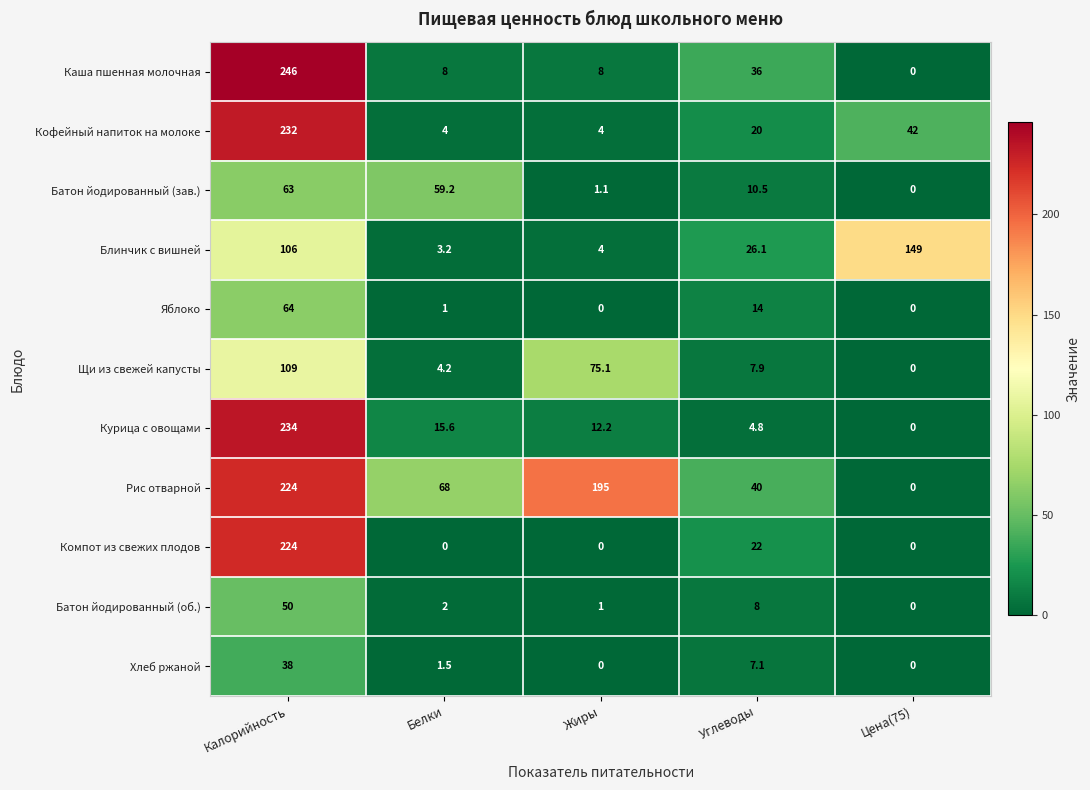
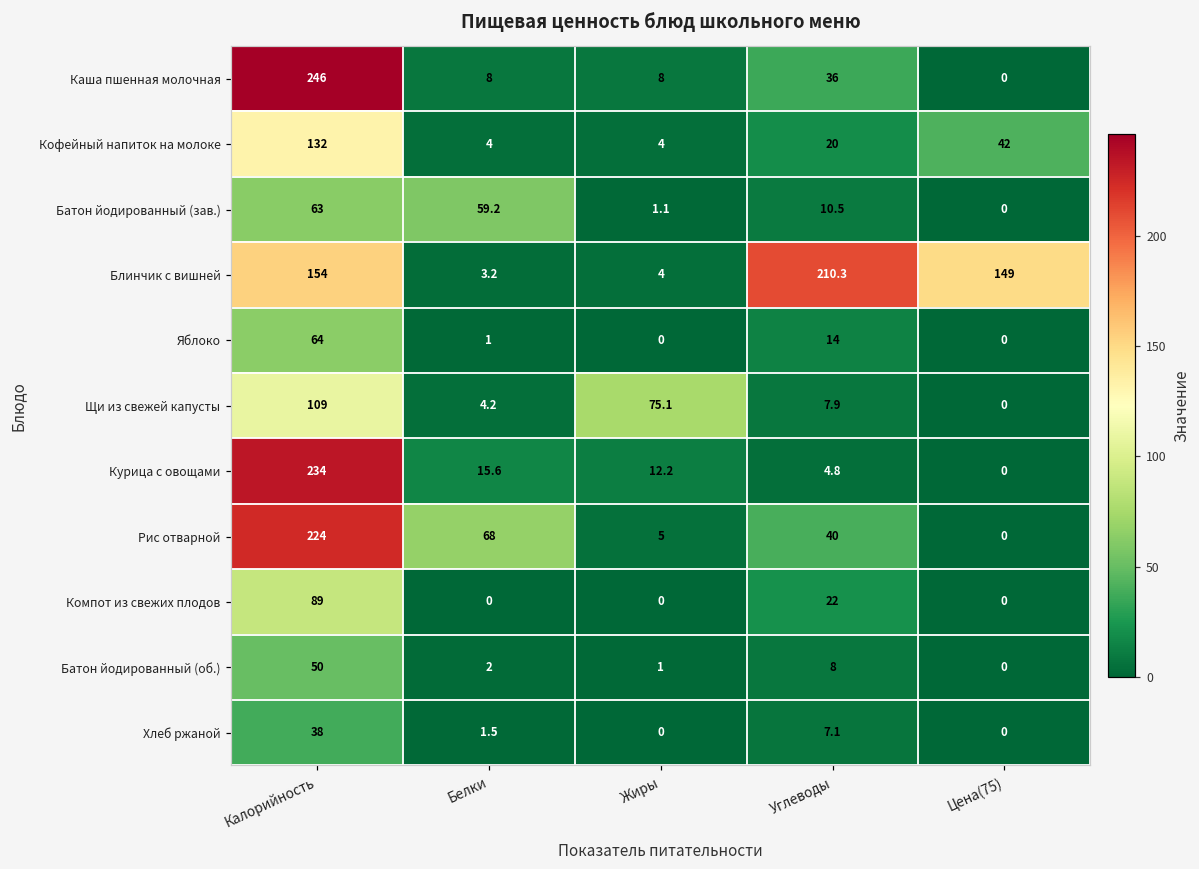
Кофейный напиток на молоке, Калорийность: 232 -> 132
Блинчик с вишней, Калорийность: 106 -> 154
Блинчик с вишней, Углеводы: 26.1 -> 210.3
Рис отварной, Жиры: 195 -> 5
Компот из свежих плодов, Калорийность: 224 -> 89
